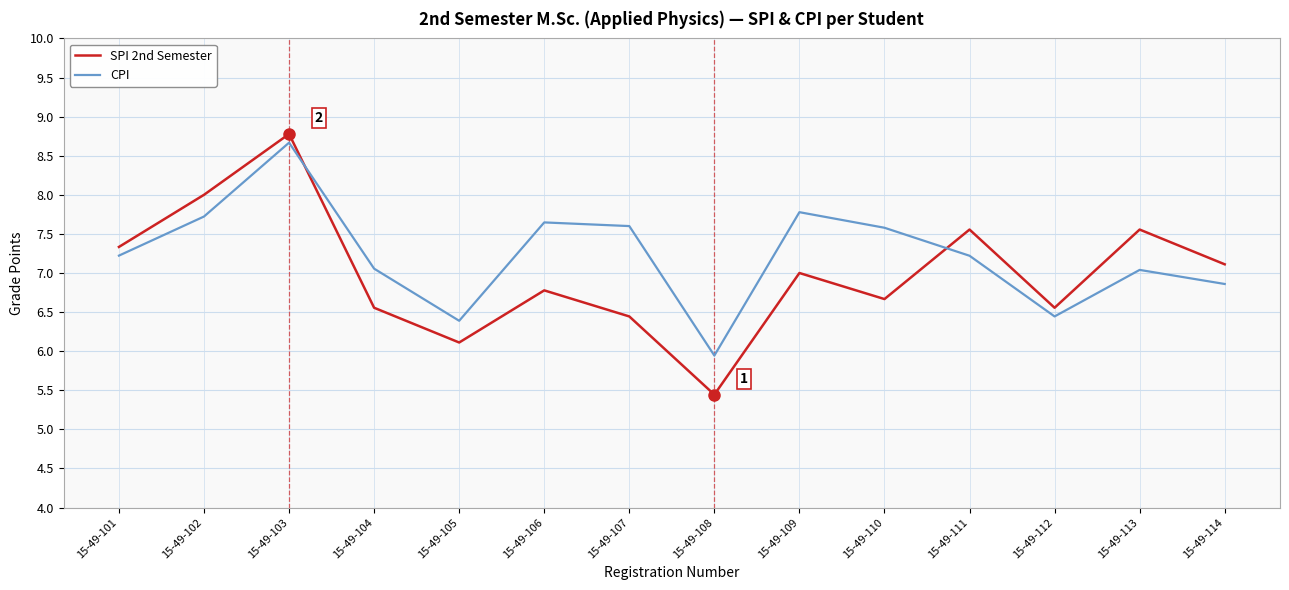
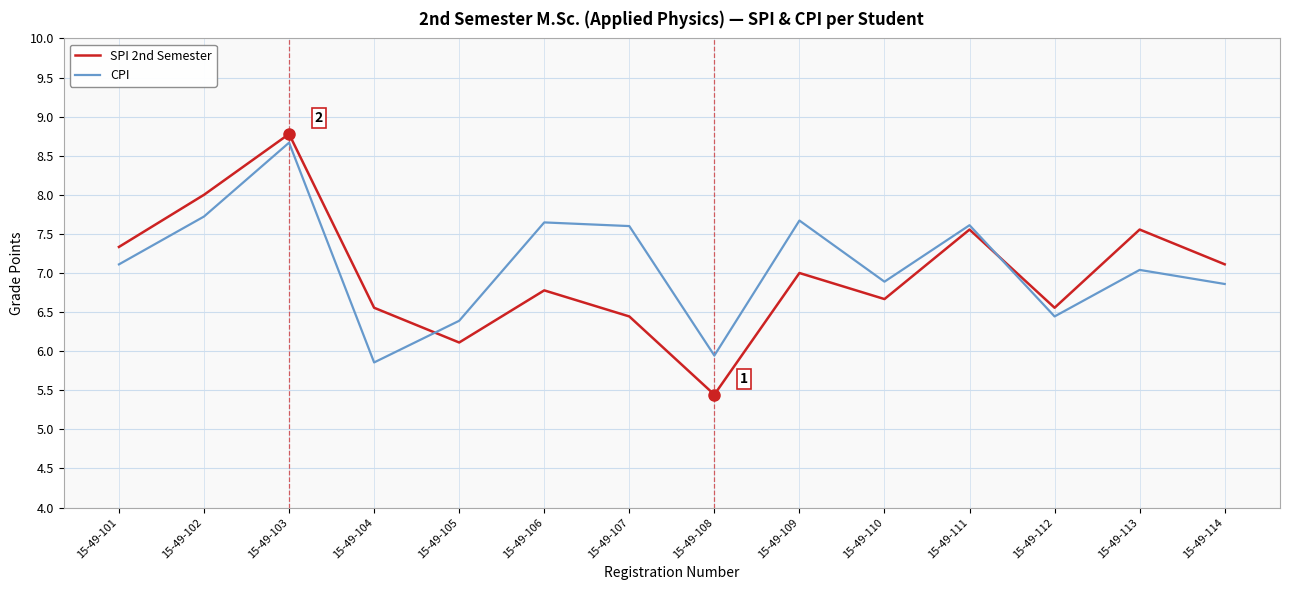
CPI, 15-49-101: 7.2 -> 7.1
CPI, 15-49-104: 7.1 -> 5.9
CPI, 15-49-109: 7.8 -> 7.7
CPI, 15-49-110: 7.6 -> 6.9
CPI, 15-49-111: 7.2 -> 7.6
